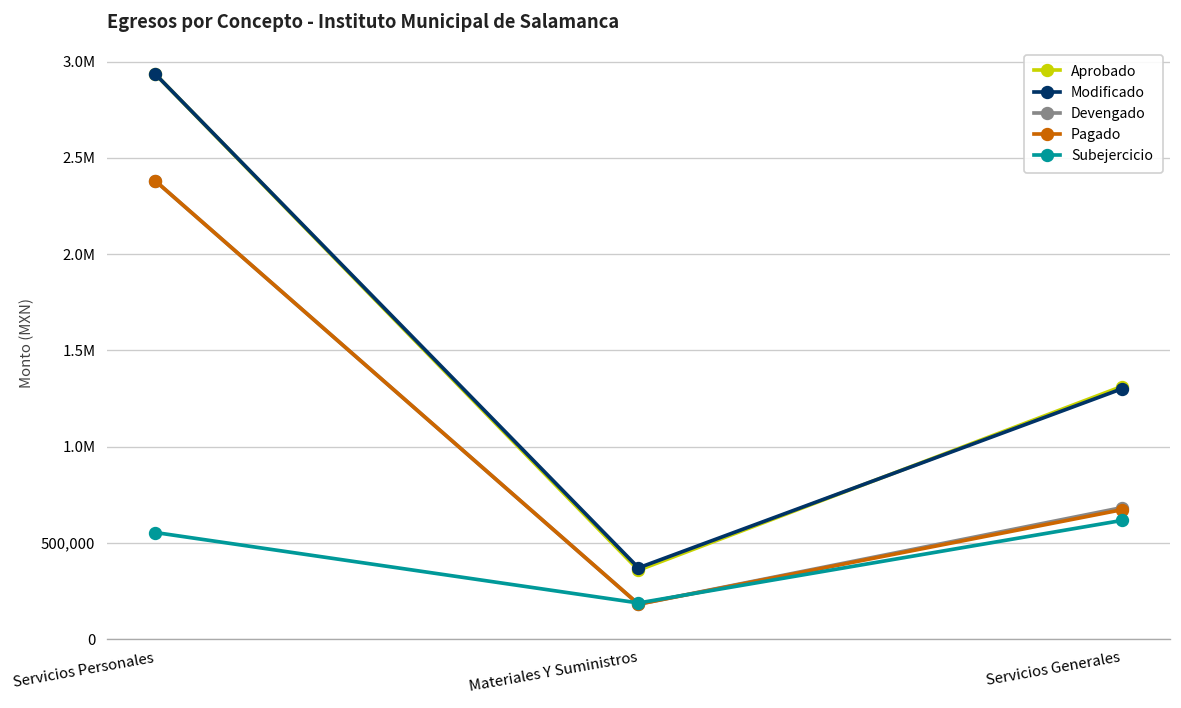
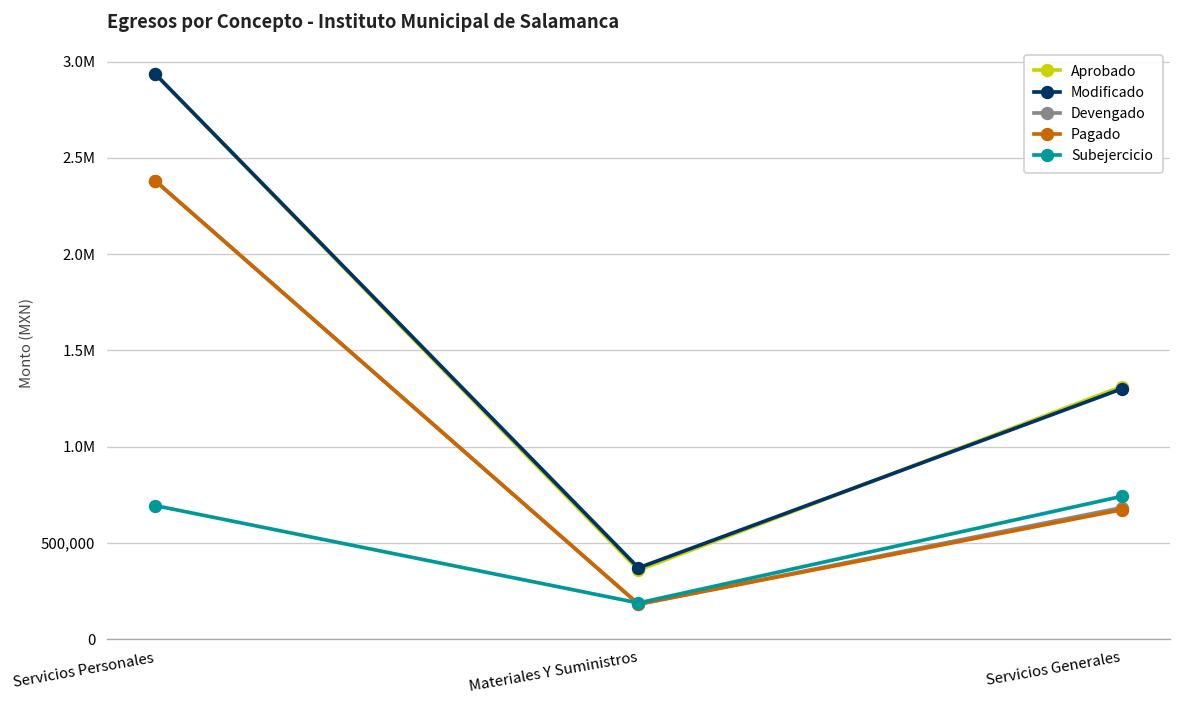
Subejercicio, Servicios Personales: 550,000 -> 690,000
Subejercicio, Servicios Generales: 620,000 -> 740,000
